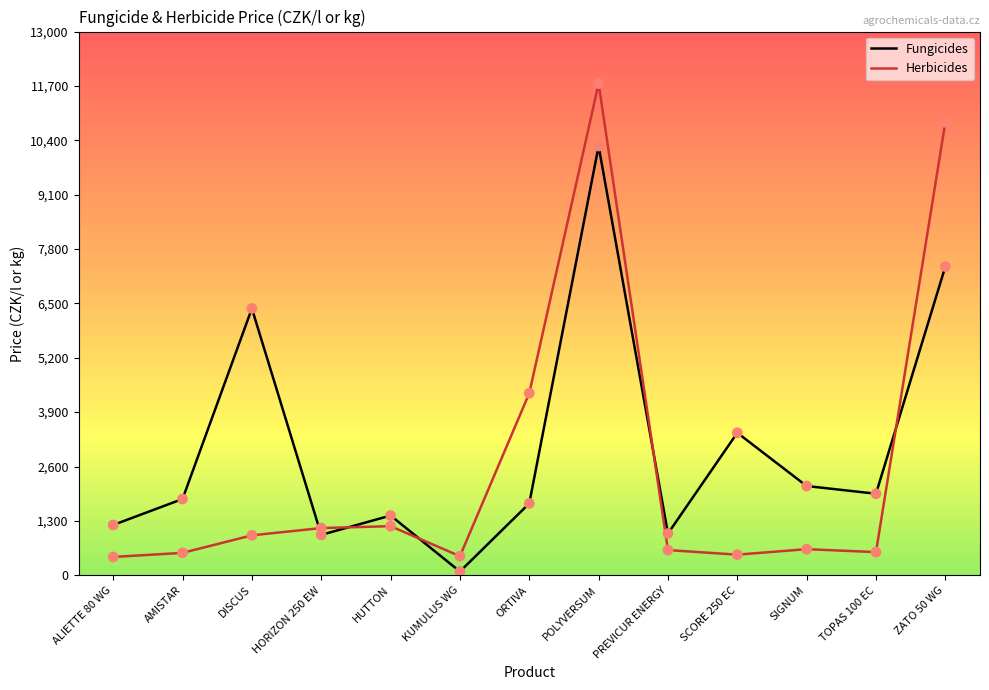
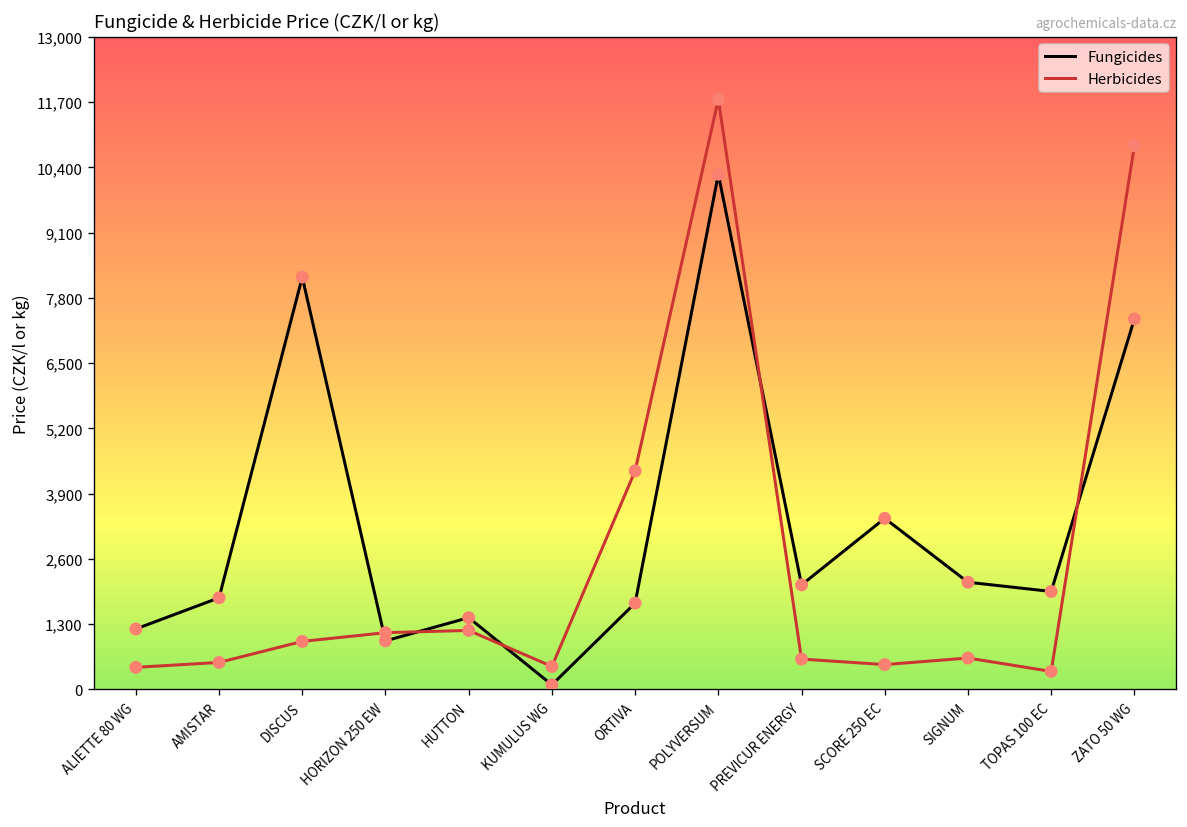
Fungicides, DISCUS: 6,400 -> 8,200
Fungicides, PREVICUR ENERGY: 1,000 -> 2,100
Herbicides, TOPAS 100 EC: 600 -> 400
